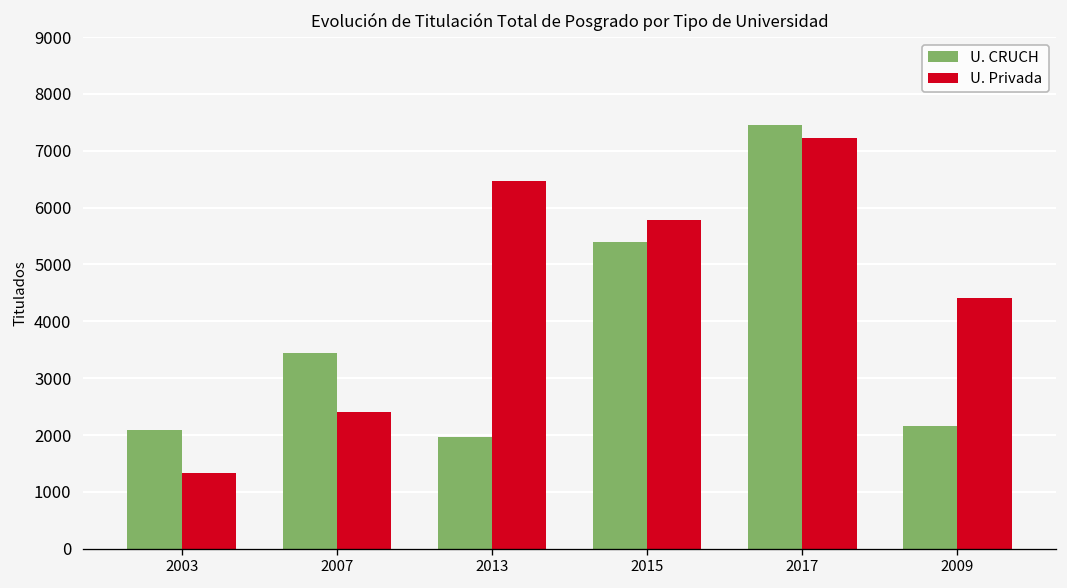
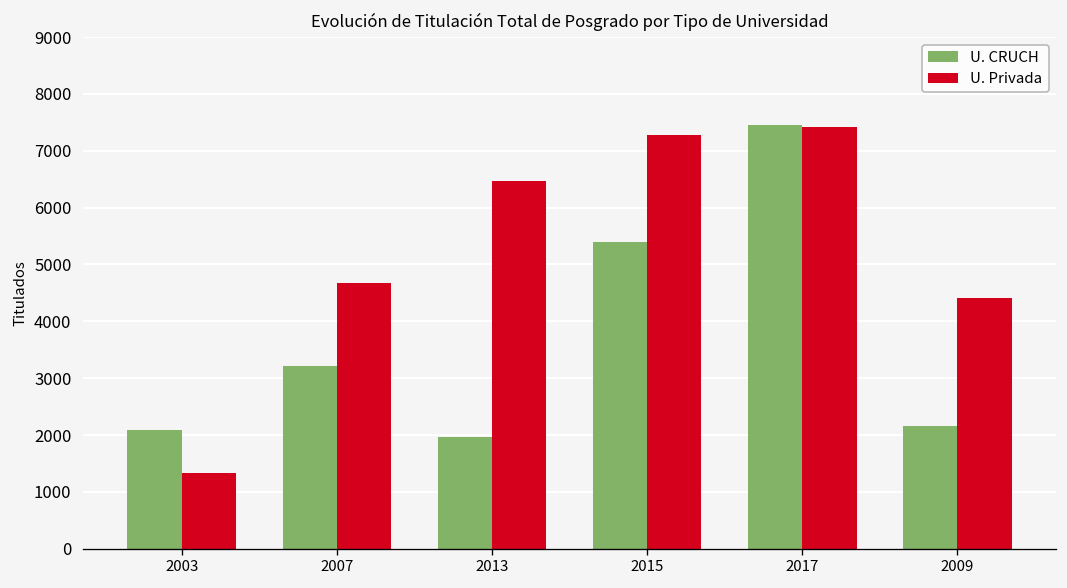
U. CRUCH, 2007: 3400 -> 3200
U. Privada, 2007: 2400 -> 4700
U. Privada, 2015: 5800 -> 7300
U. Privada, 2017: 7200 -> 7400
